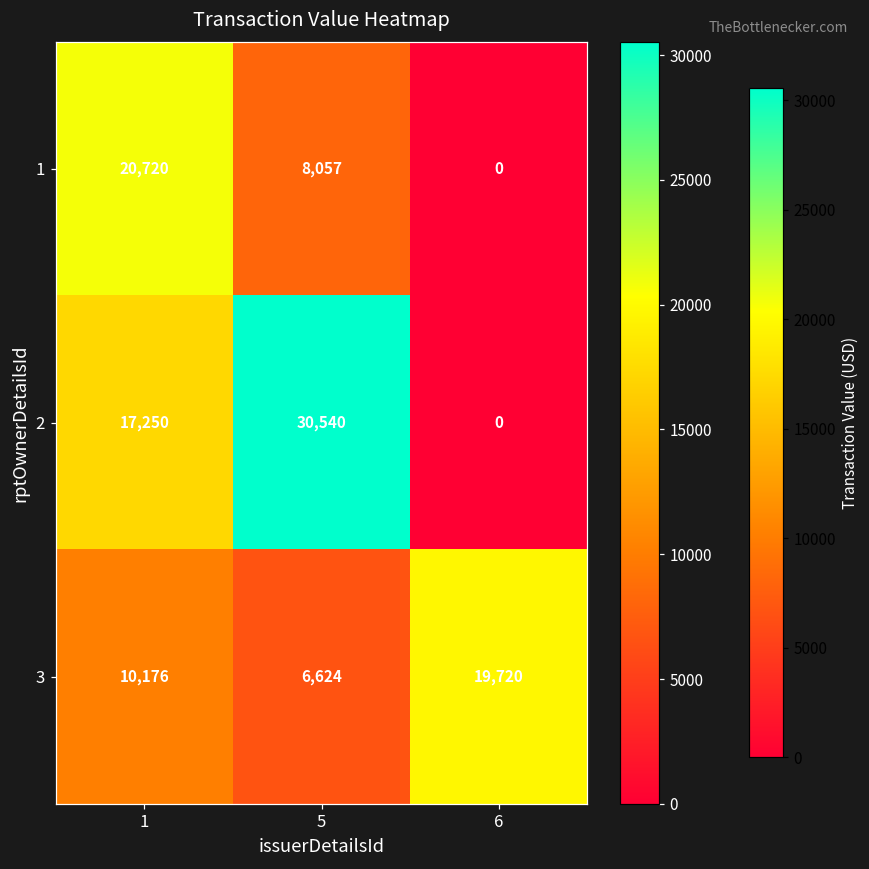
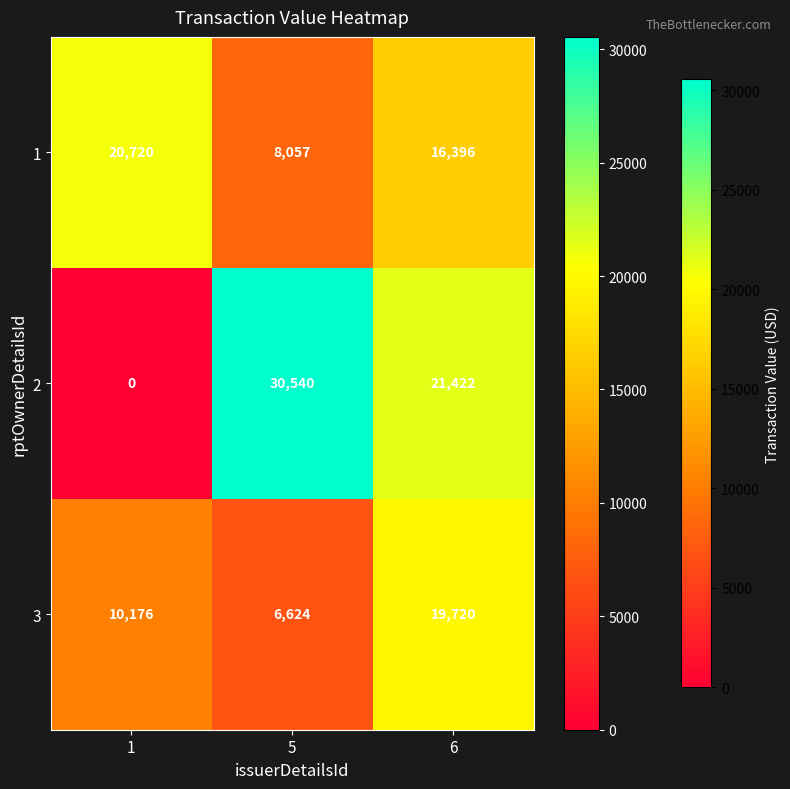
1, 6: 0 -> 16,396
2, 1: 17,250 -> 0
2, 6: 0 -> 21,422
